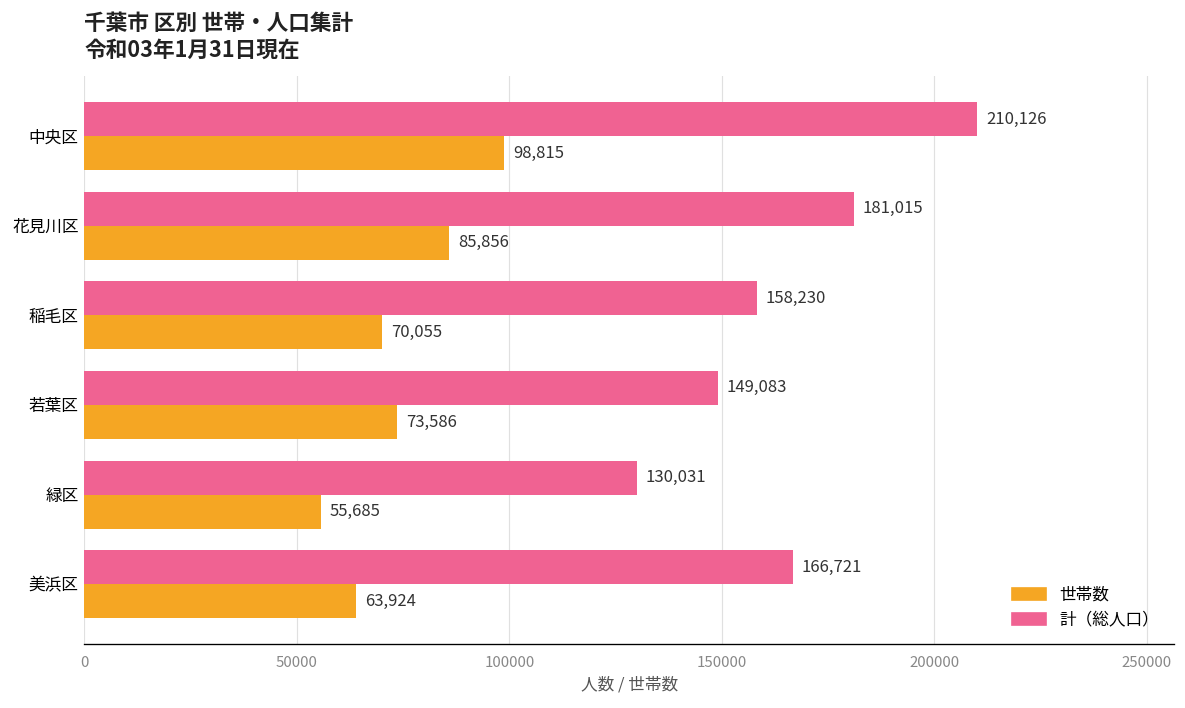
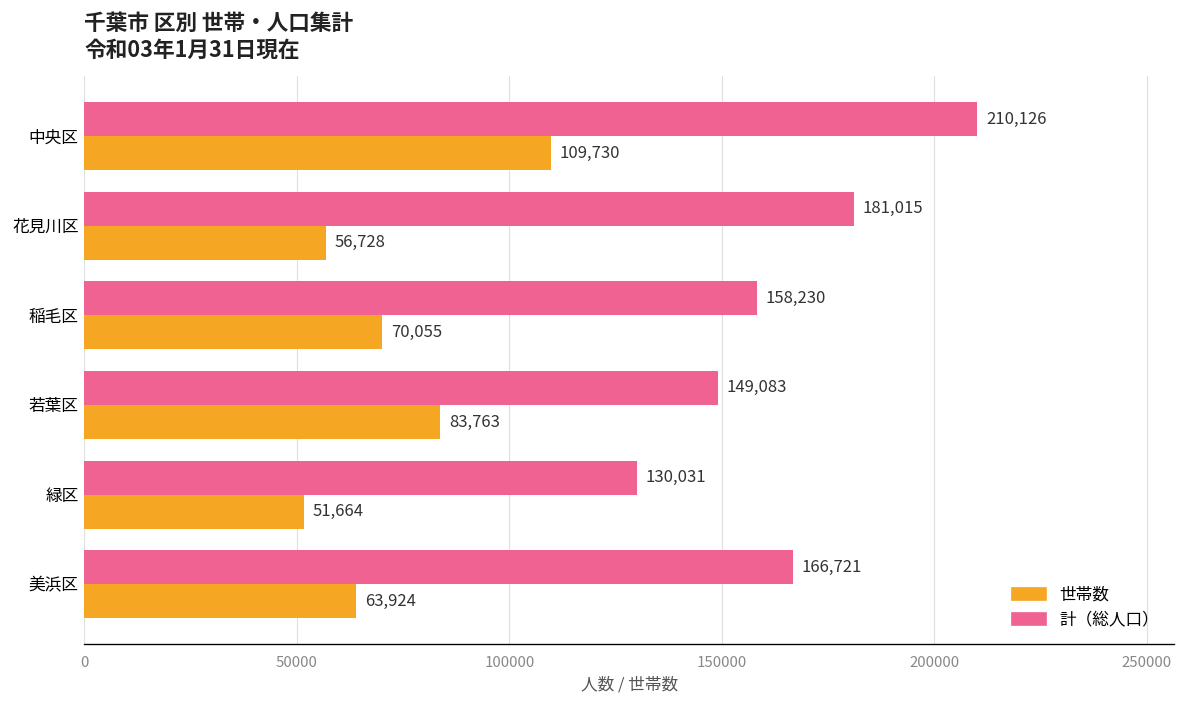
世帯数, 中央区: 98,815 -> 109,730
世帯数, 花見川区: 85,856 -> 56,728
世帯数, 若葉区: 73,586 -> 83,763
世帯数, 緑区: 55,685 -> 51,664
